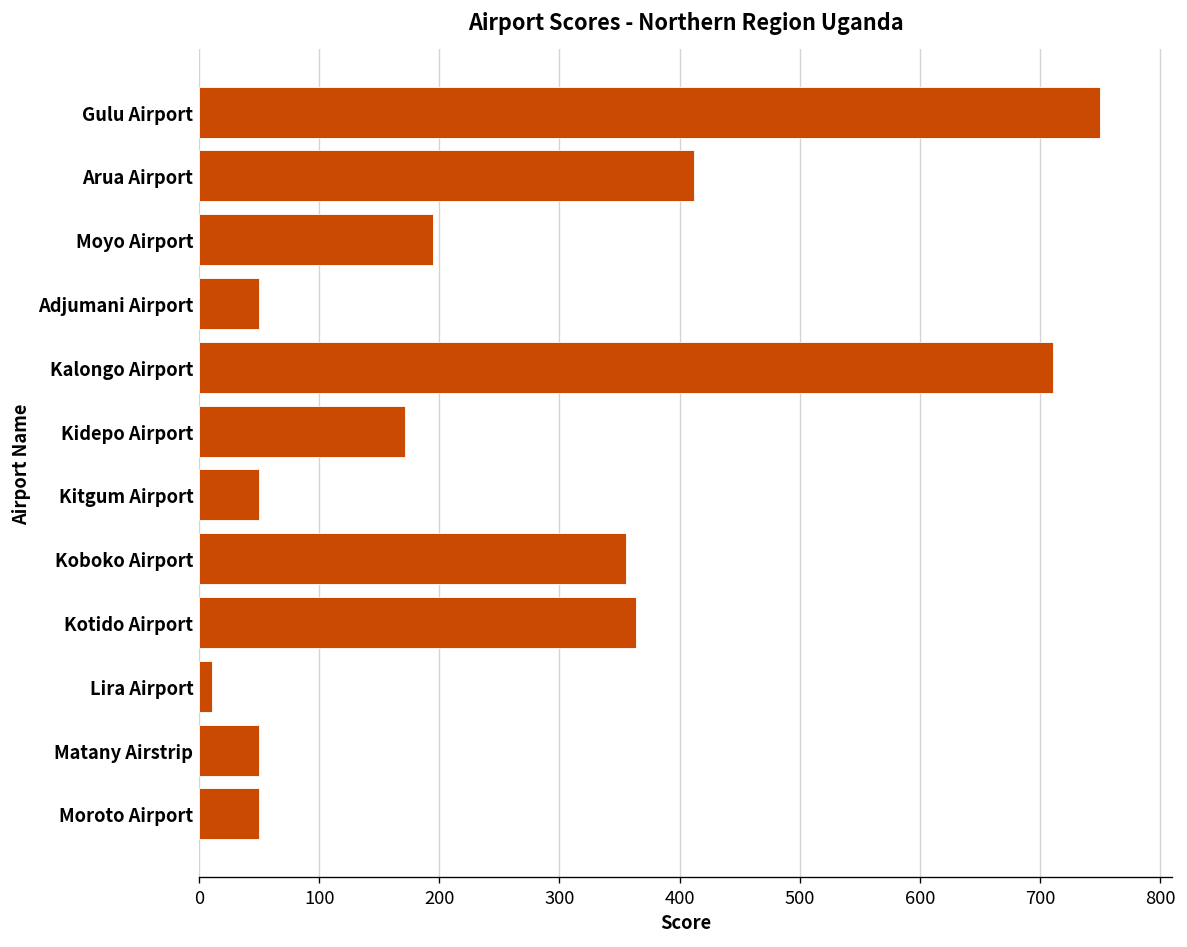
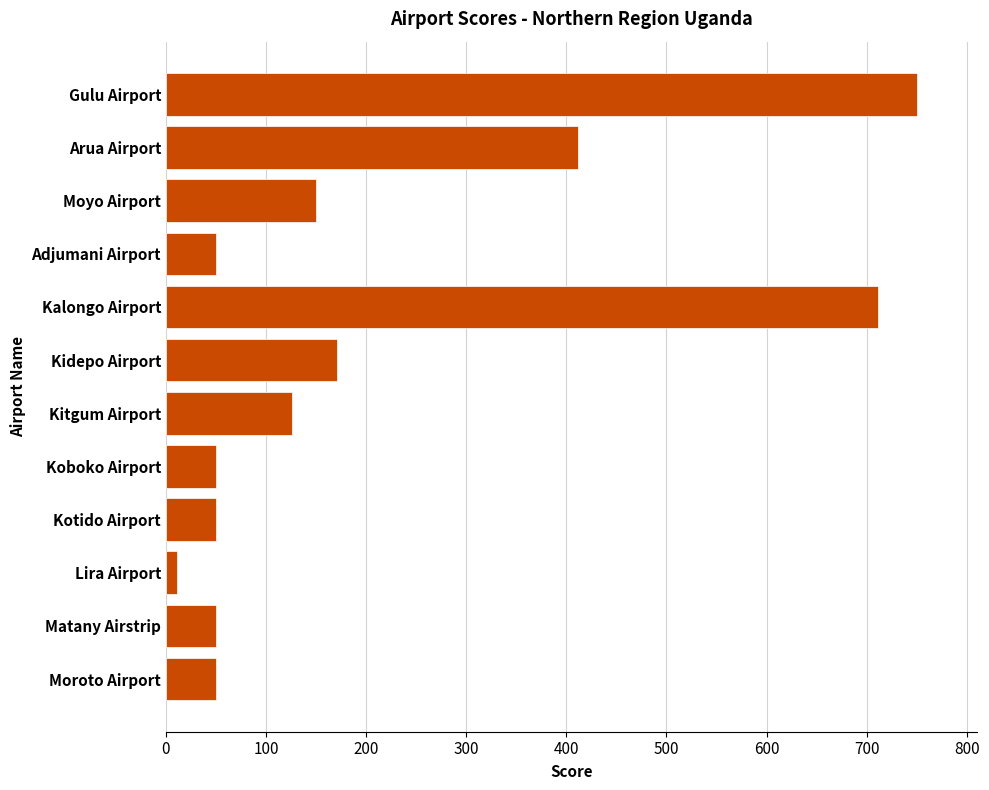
Moyo Airport: 195 -> 150
Kitgum Airport: 50 -> 126
Koboko Airport: 355 -> 50
Kotido Airport: 364 -> 50
